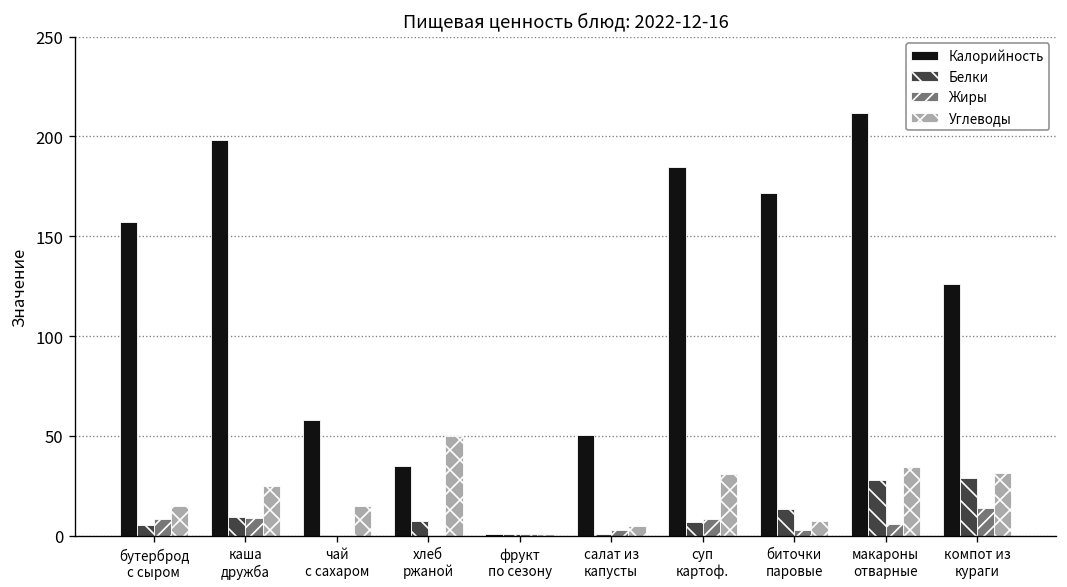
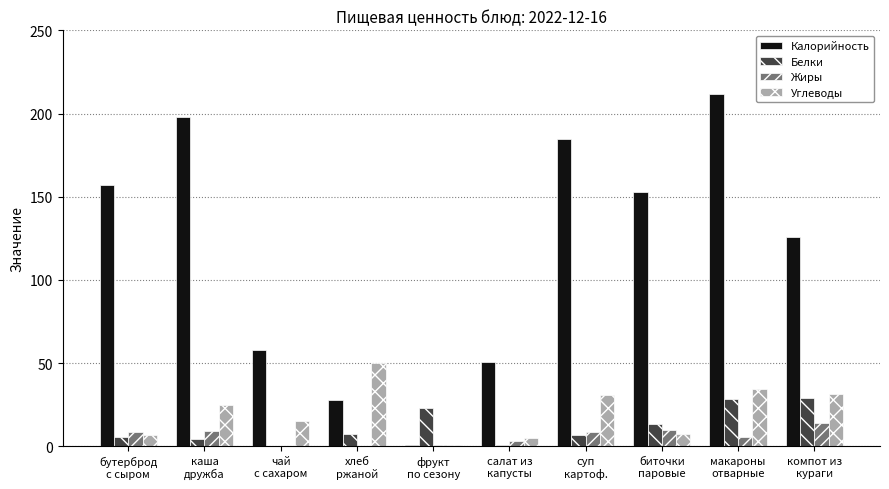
Углеводы, бутерброд с сыром: 15 -> 7
Белки, каша дружба: 10 -> 4
Калорийность, хлеб ржаной: 35 -> 28
Белки, фрукт по сезону: 1 -> 23
Калорийность, биточки паровые: 172 -> 153
Жиры, биточки паровые: 3 -> 10
